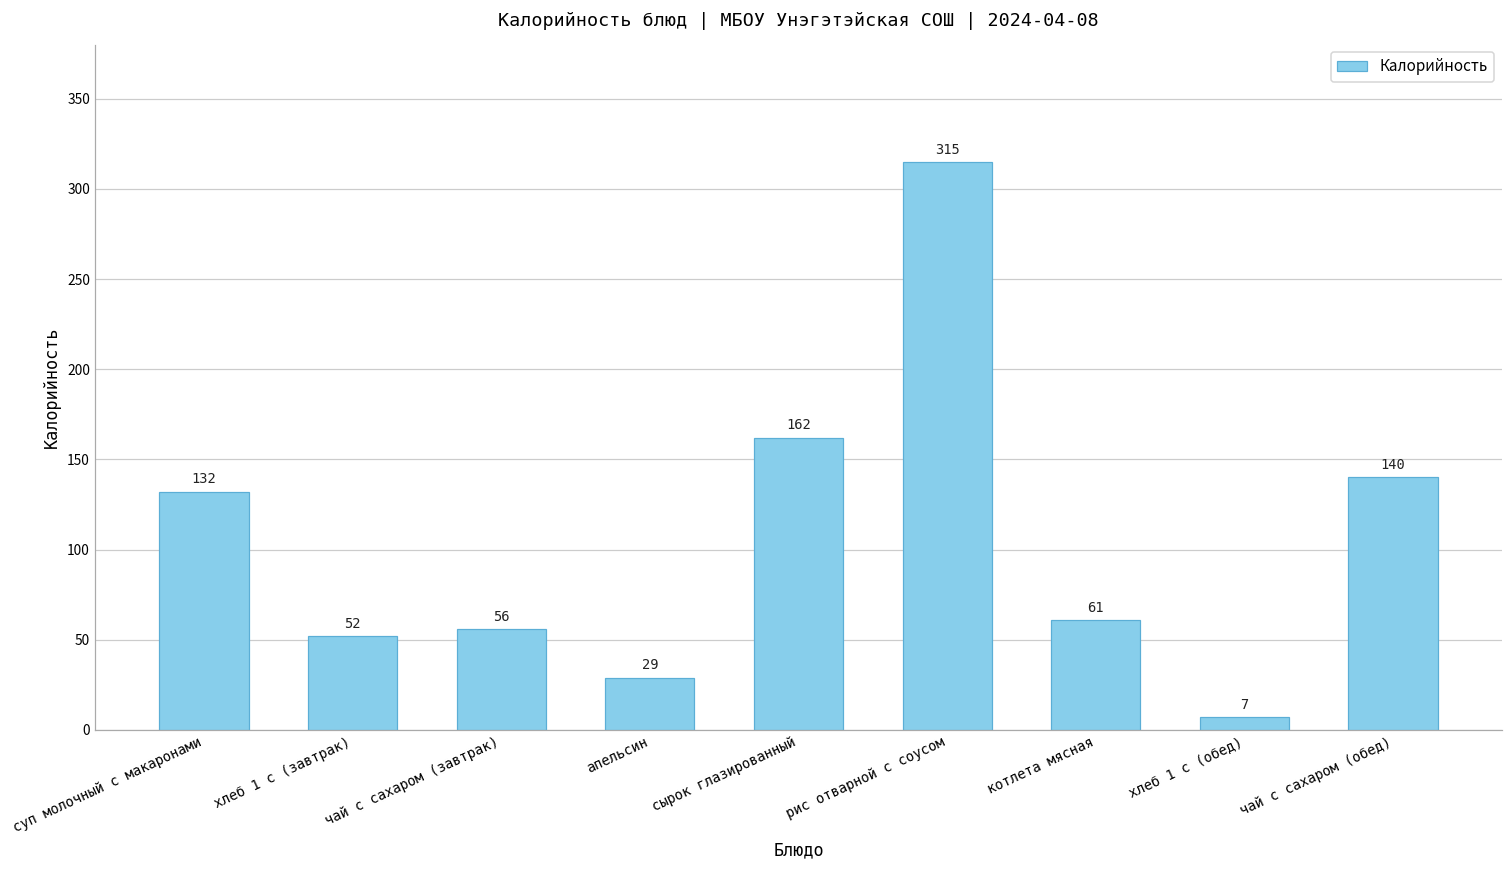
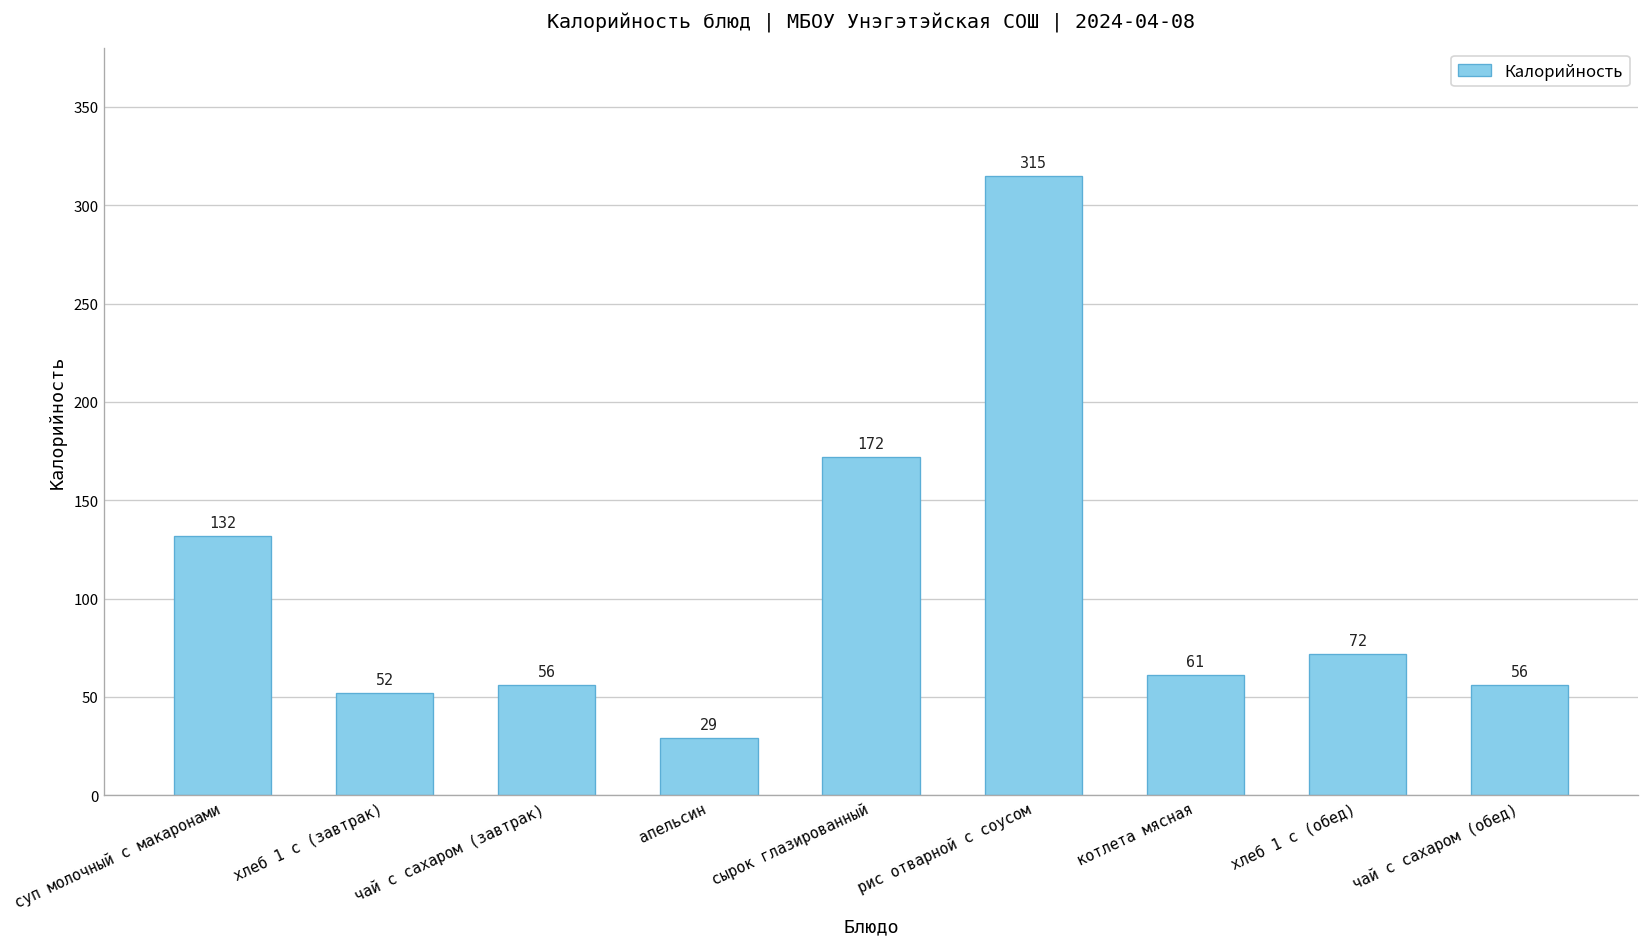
сырок глазированный: 162 -> 172
хлеб 1 с (обед): 7 -> 72
чай с сахаром (обед): 140 -> 56
